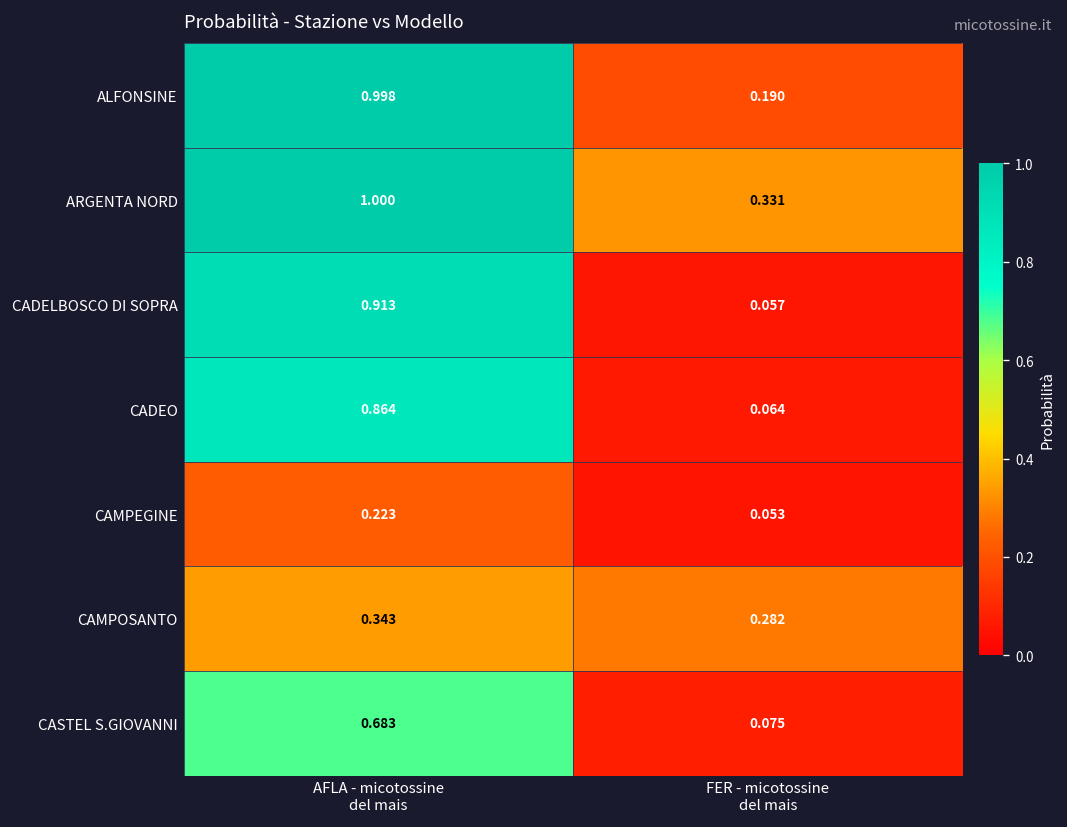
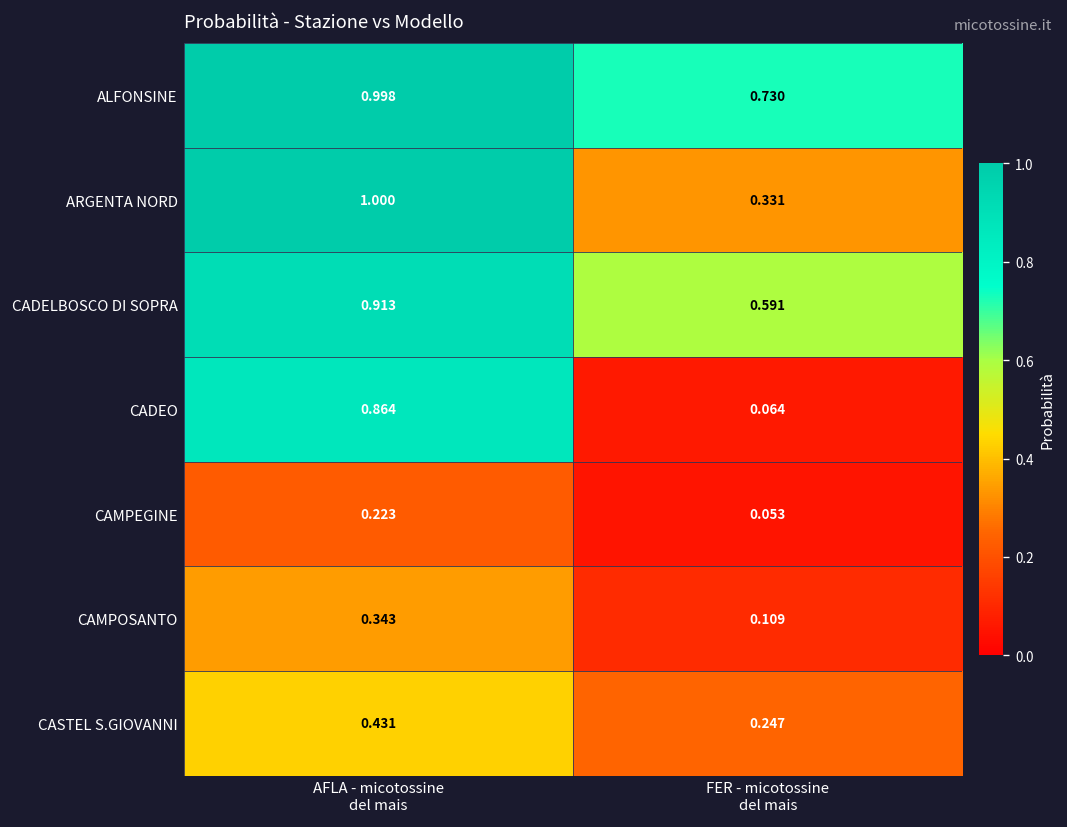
ALFONSINE, FER - micotossine del mais: 0.190 -> 0.730
CADELBOSCO DI SOPRA, FER - micotossine del mais: 0.057 -> 0.591
CAMPOSANTO, FER - micotossine del mais: 0.282 -> 0.109
CASTEL S.GIOVANNI, AFLA - micotossine del mais: 0.683 -> 0.431
CASTEL S.GIOVANNI, FER - micotossine del mais: 0.075 -> 0.247
